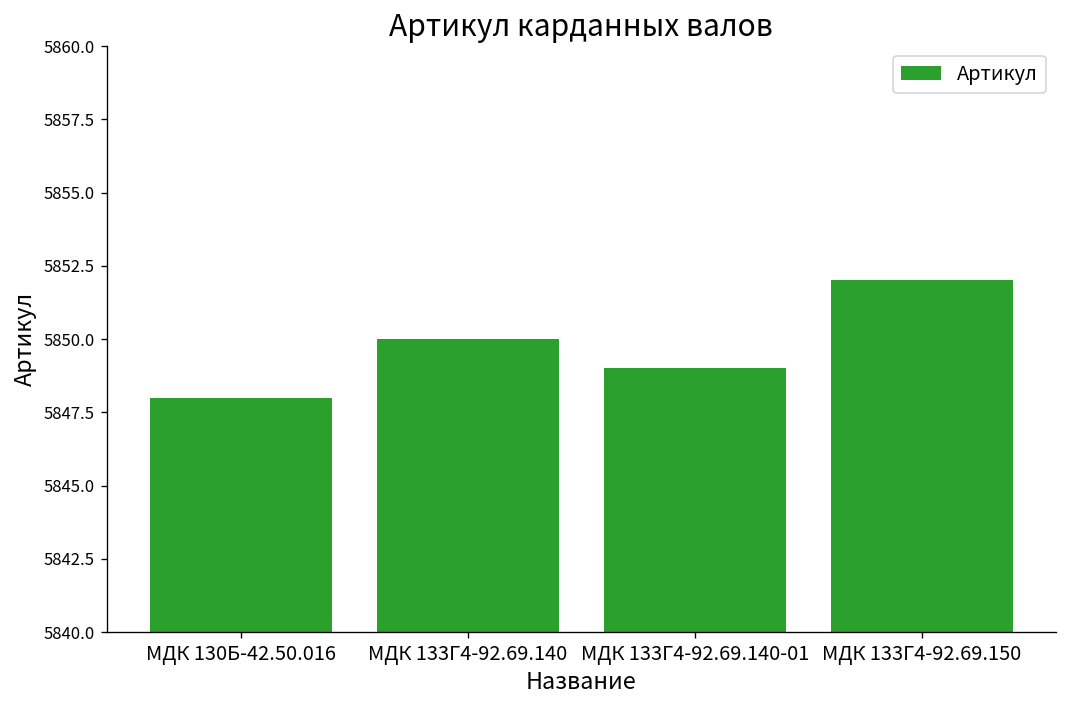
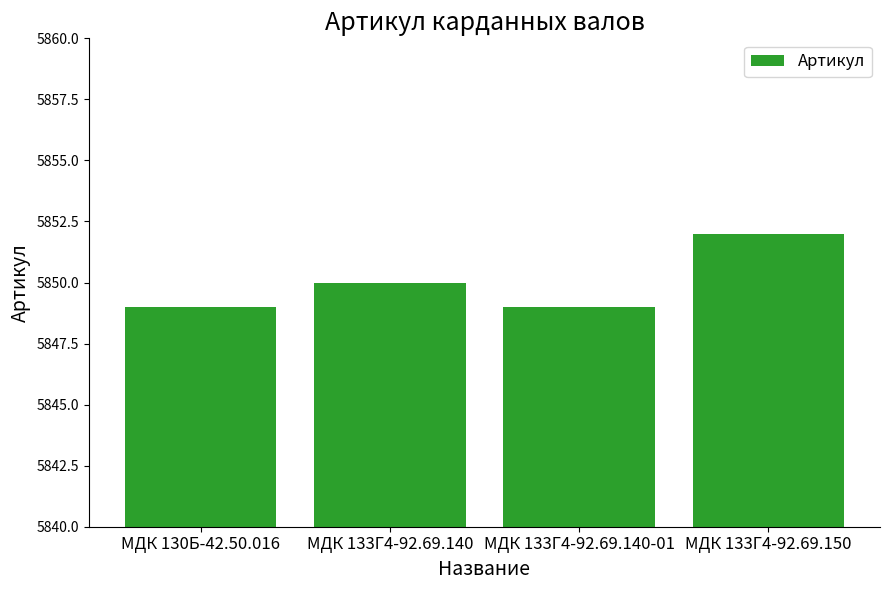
МДК 130Б-42.50.016: 5848 -> 5849
